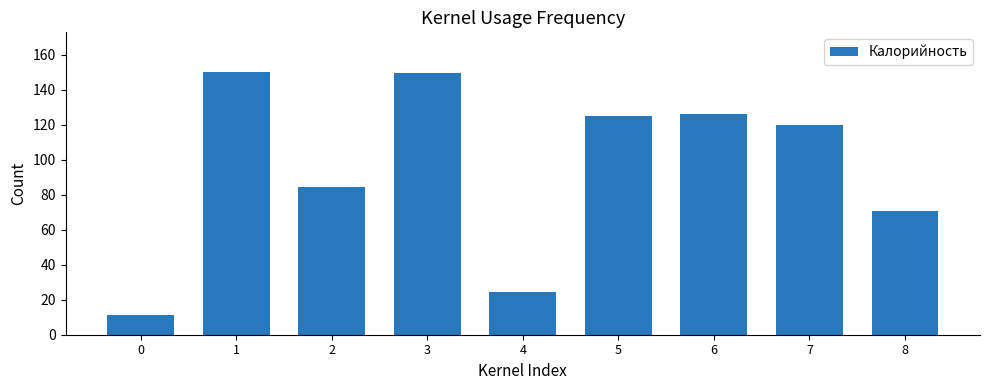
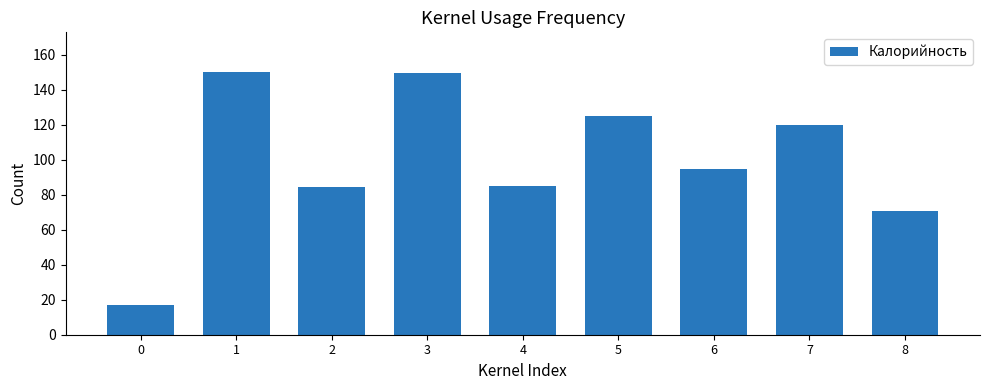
0: 11 -> 17
4: 25 -> 85
6: 126 -> 95
